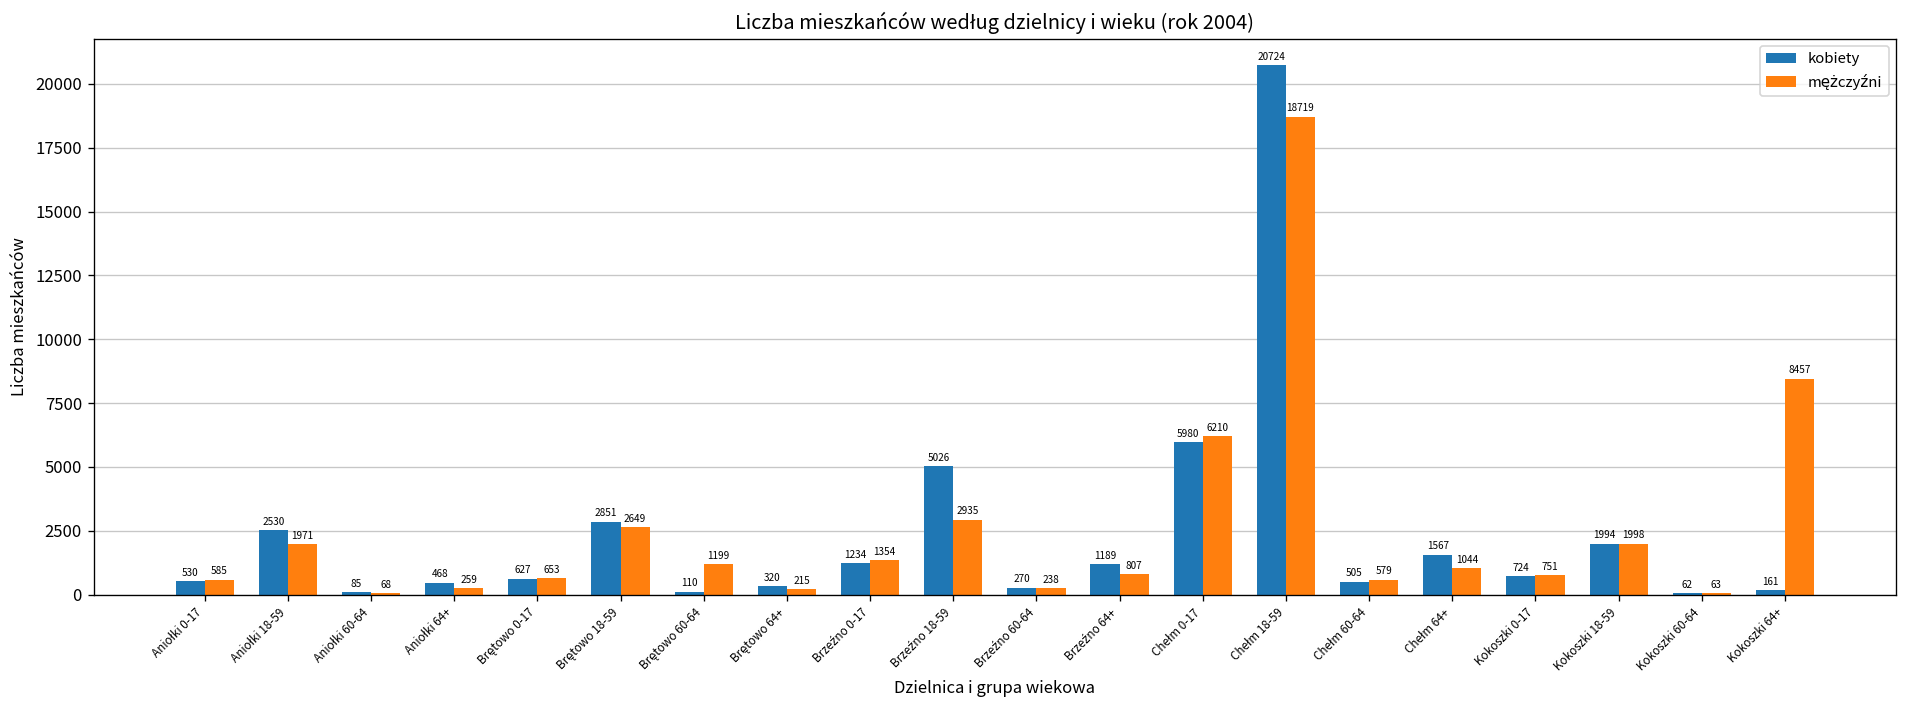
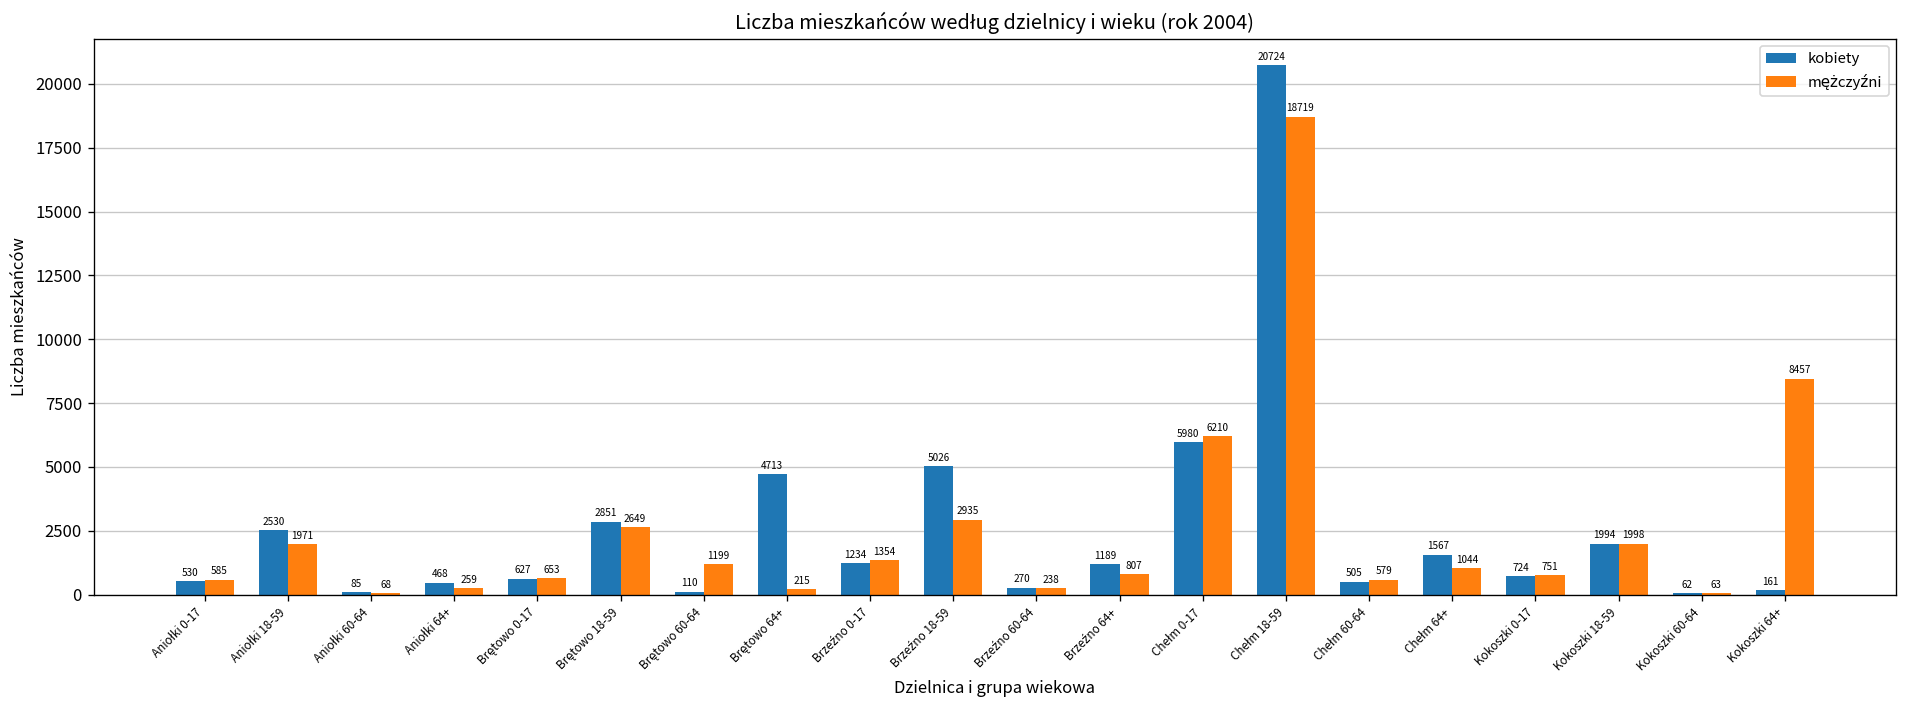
kobiety, Brętowo 64+: 320 -> 4713
